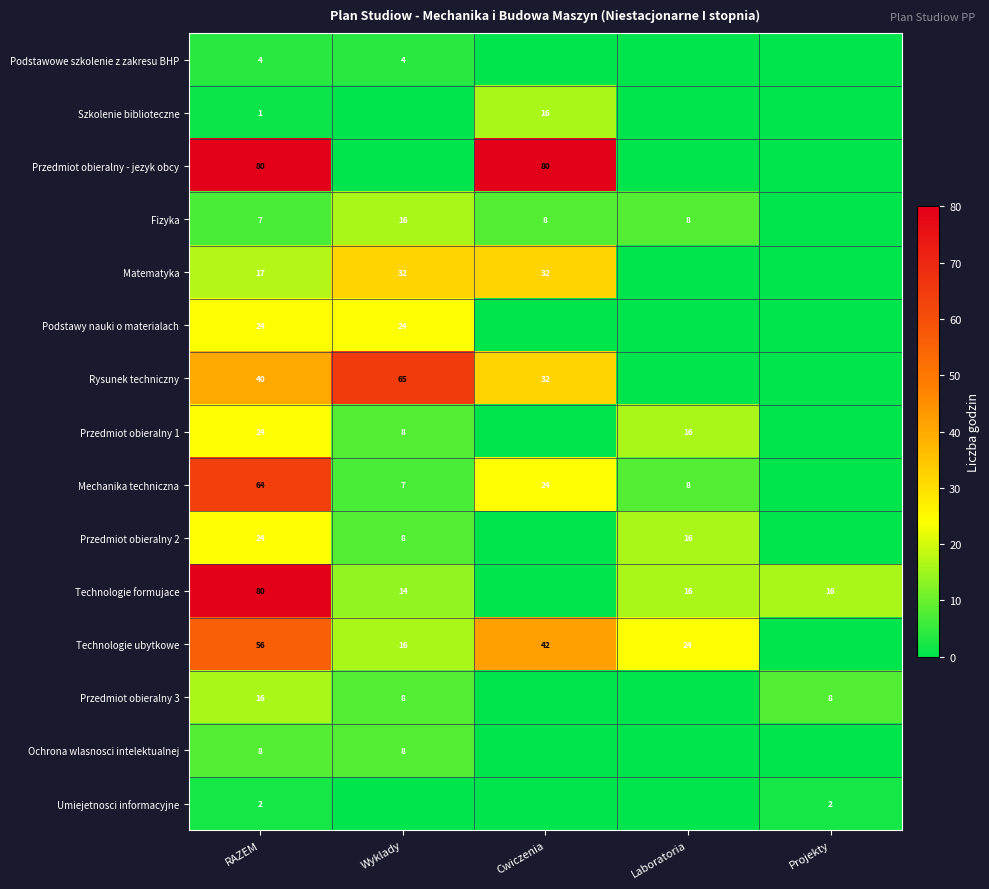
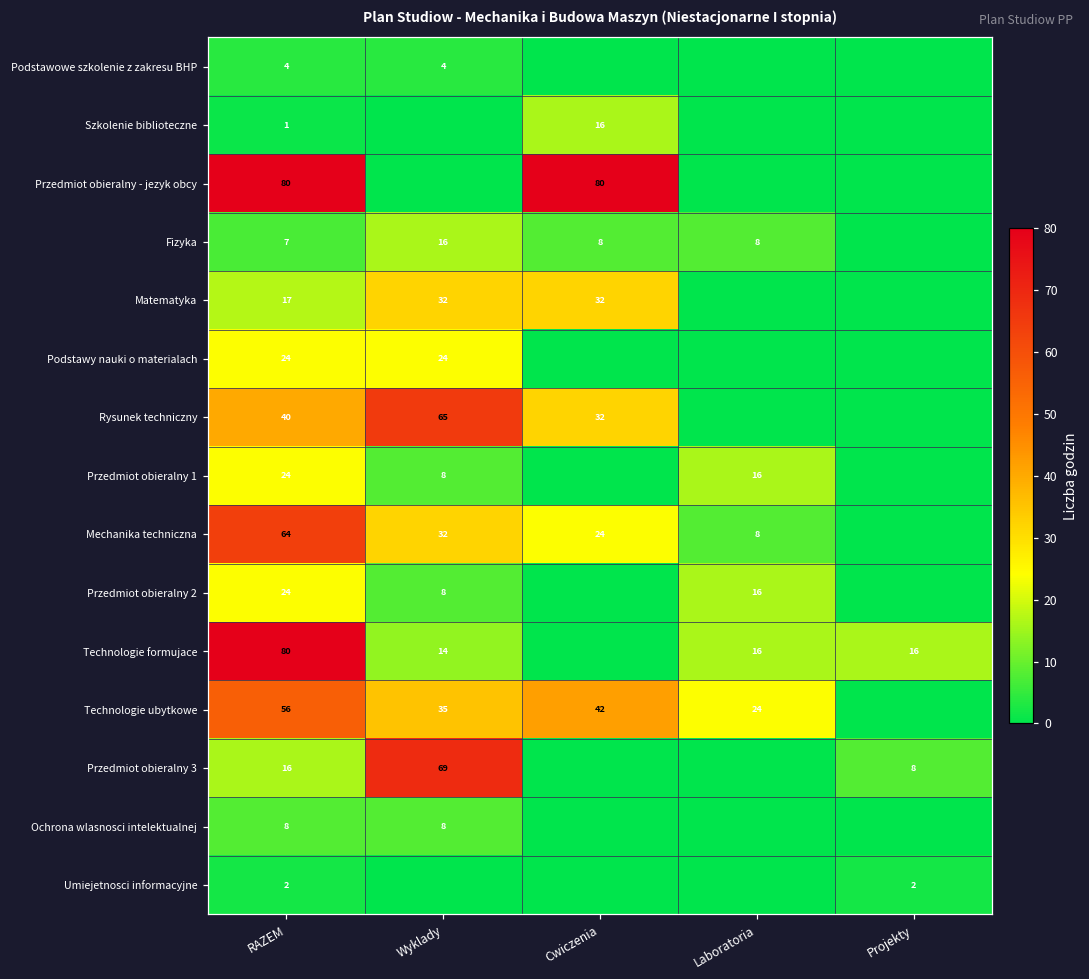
Mechanika techniczna, Wyklady: 7 -> 32
Technologie ubytkowe, Wyklady: 16 -> 35
Przedmiot obieralny 3, Wyklady: 8 -> 69
